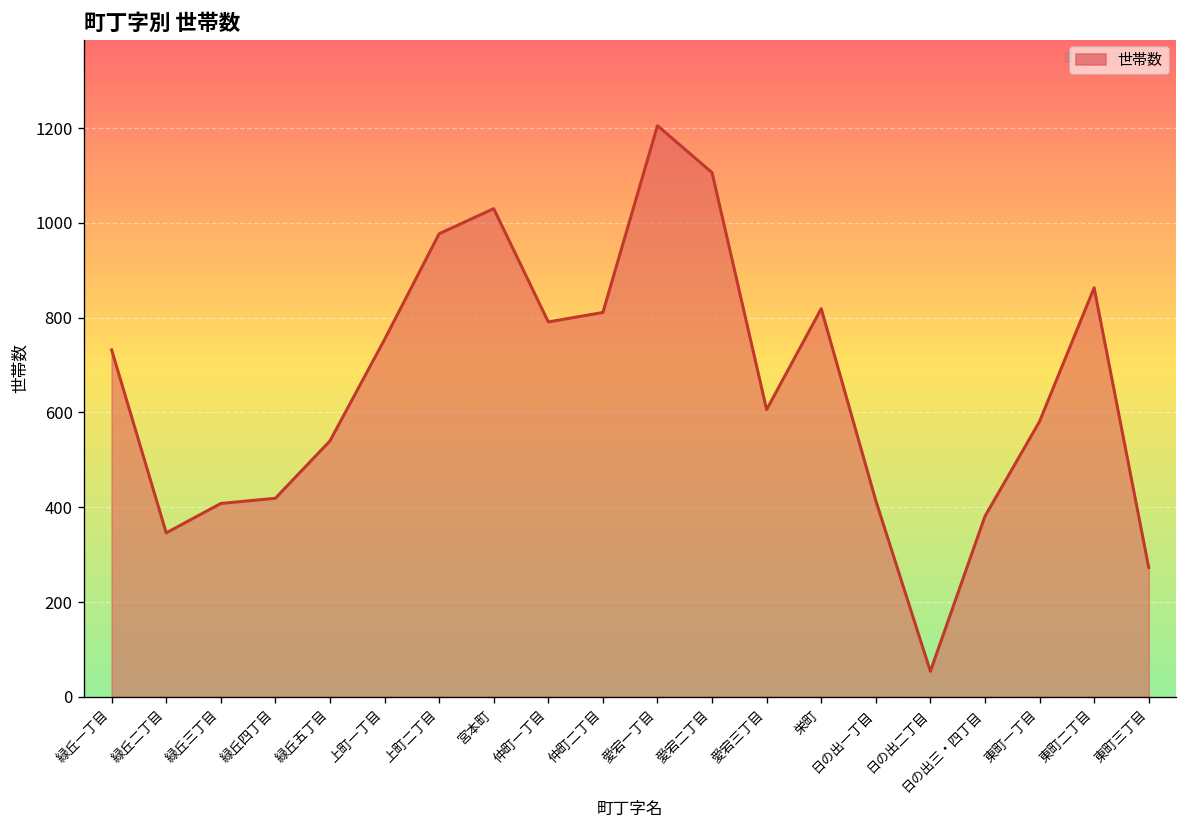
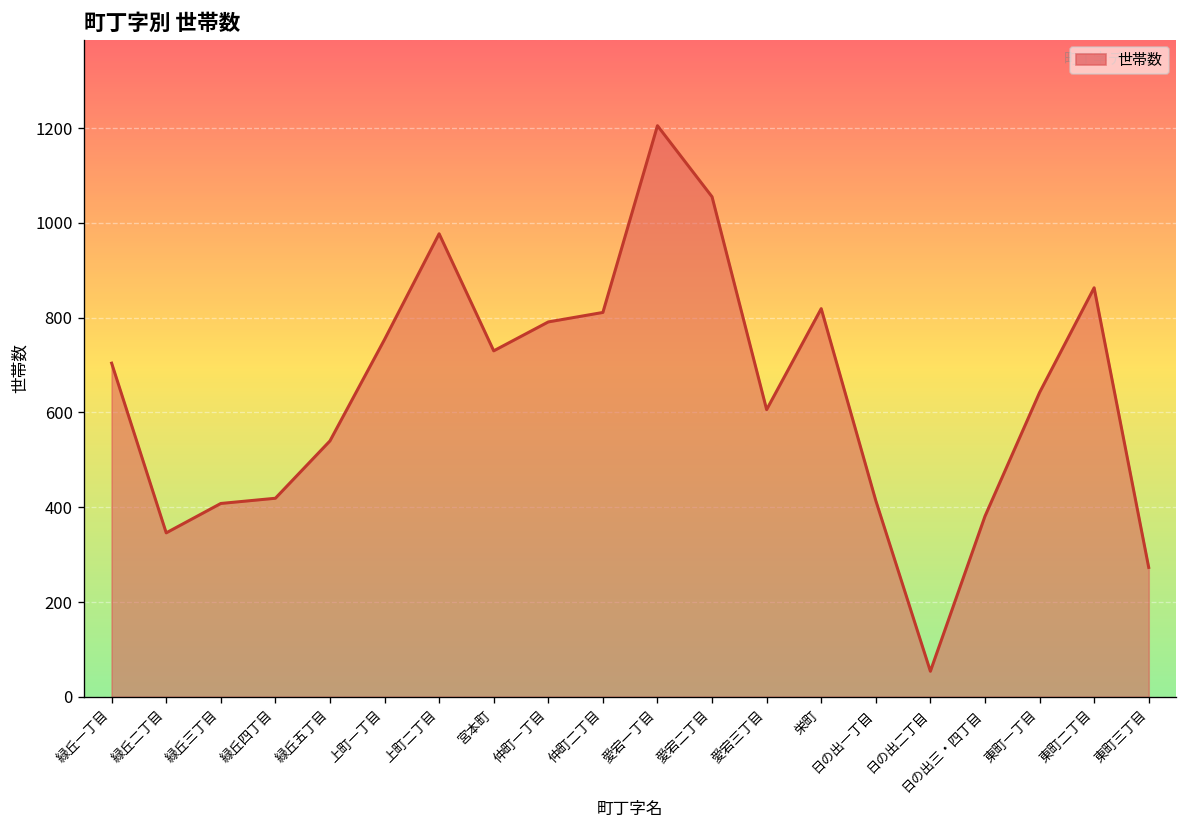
緑丘一丁目: 730 -> 700
宮本町: 1030 -> 730
愛宕二丁目: 1110 -> 1060
東町一丁目: 580 -> 640
